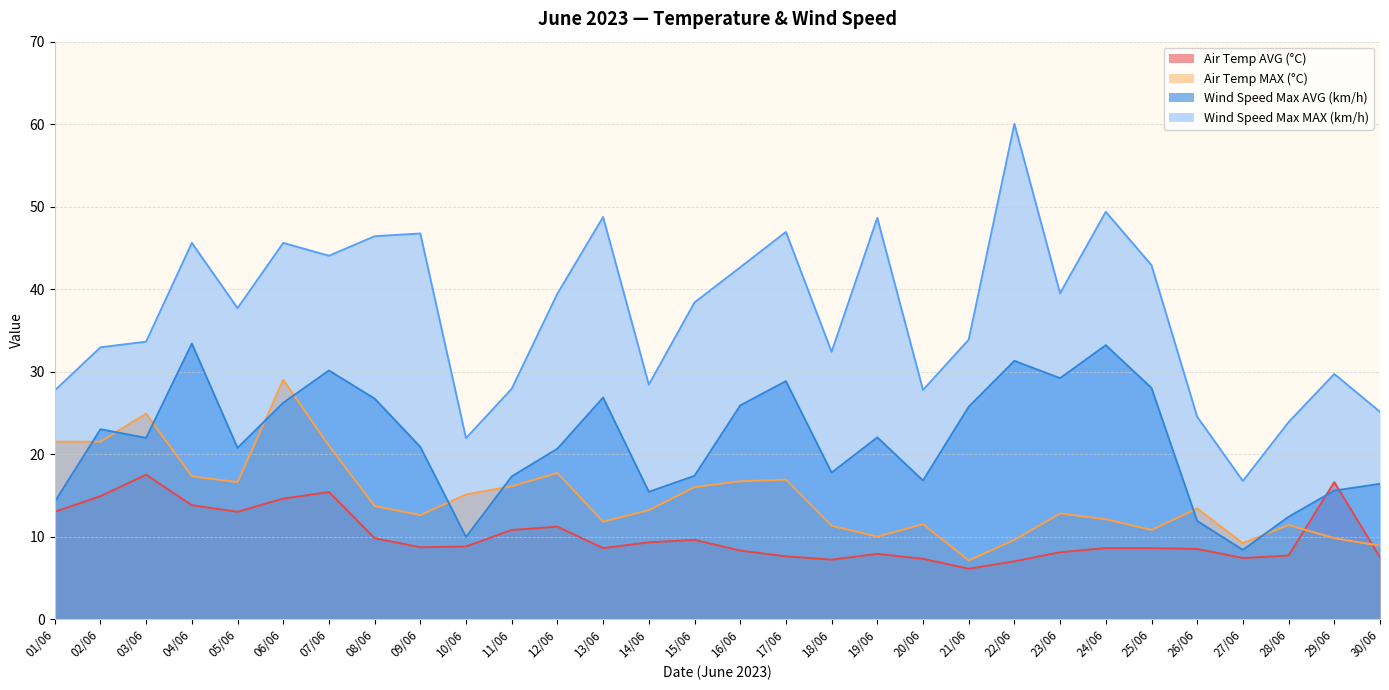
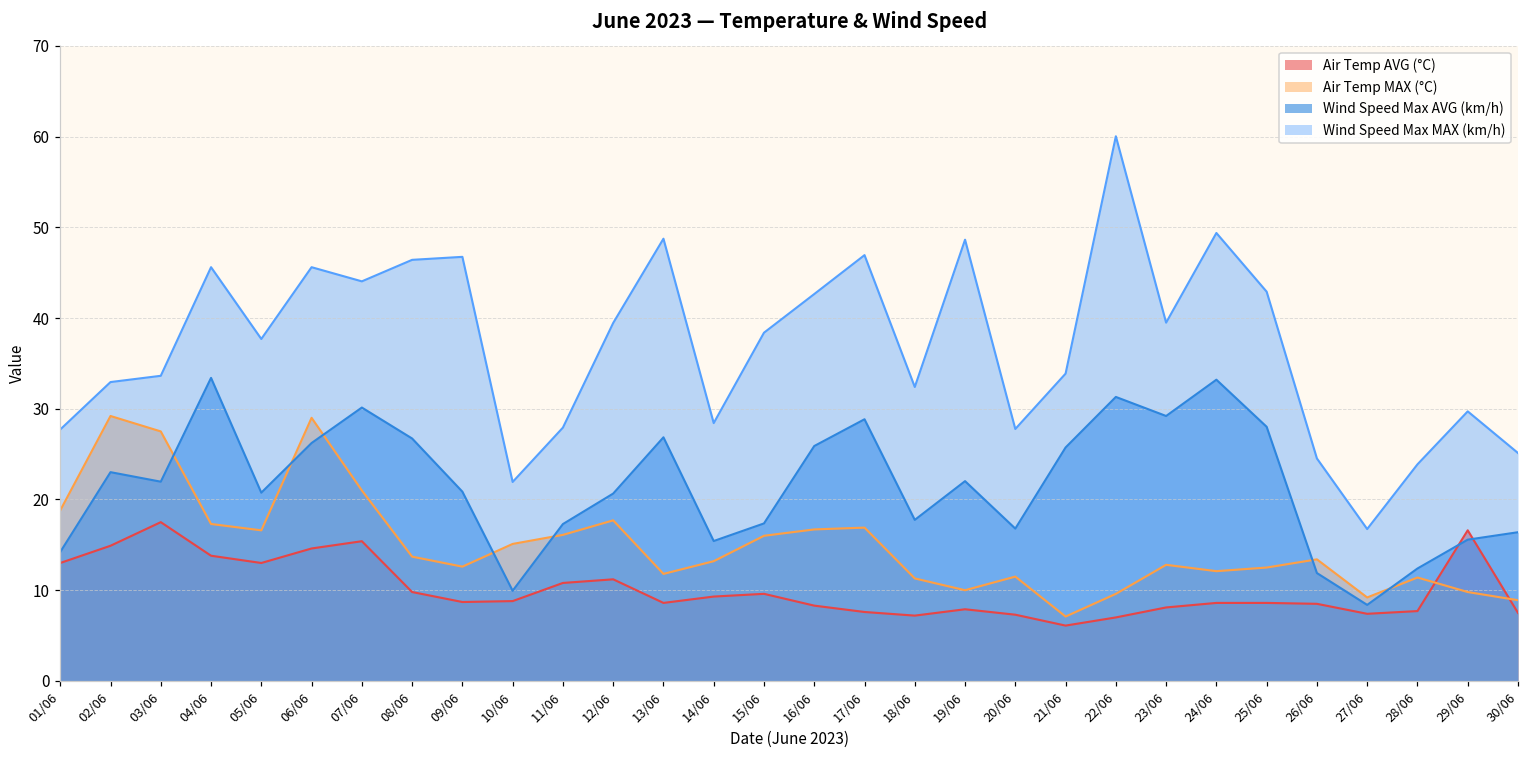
Air Temp MAX (°C), 01/06: 22 -> 19
Air Temp MAX (°C), 02/06: 22 -> 29
Air Temp MAX (°C), 03/06: 25 -> 28
Air Temp MAX (°C), 25/06: 11 -> 13
